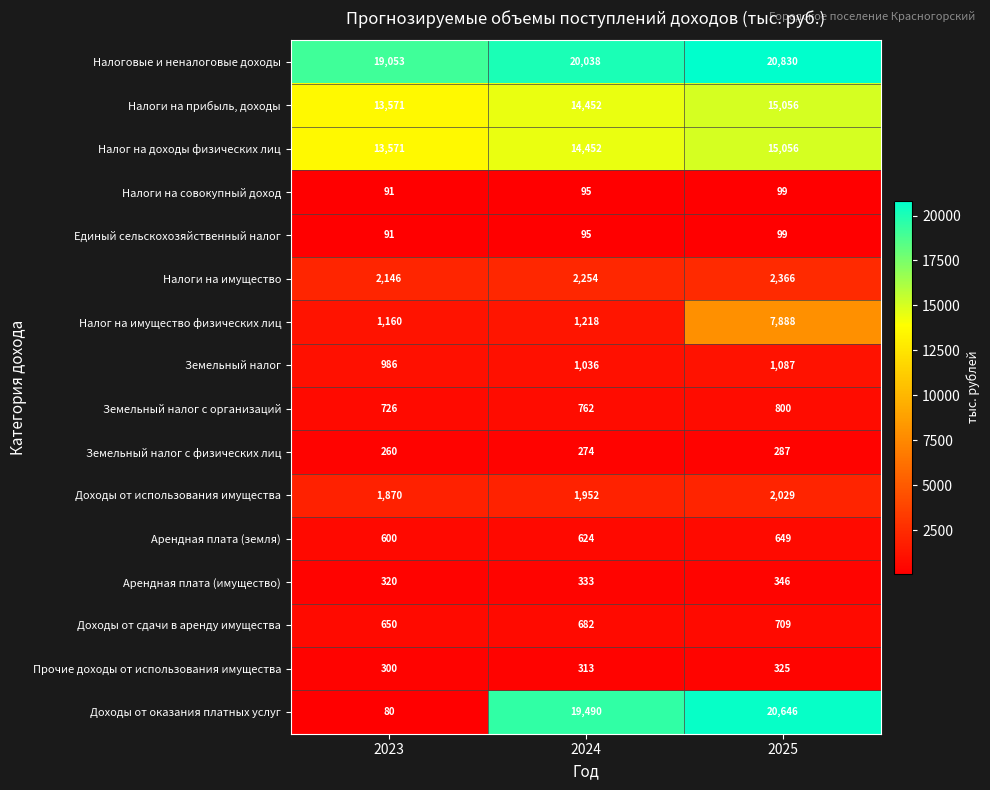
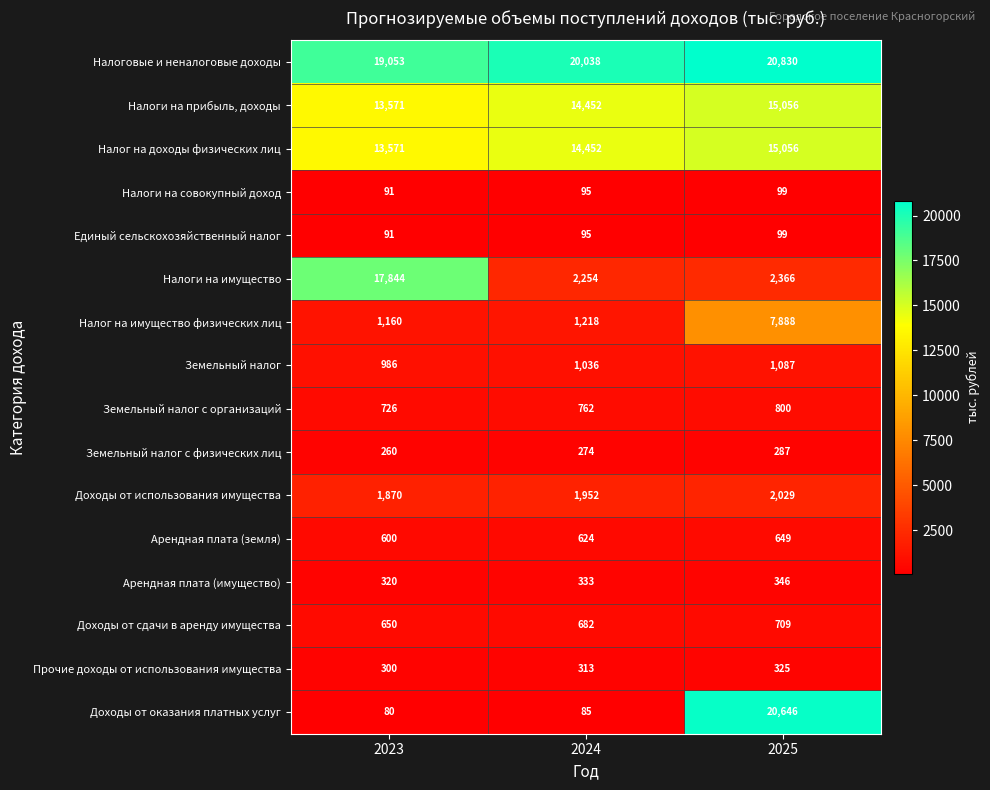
Налоги на имущество, 2023: 2,146 -> 17,844
Доходы от оказания платных услуг, 2024: 19,490 -> 85
